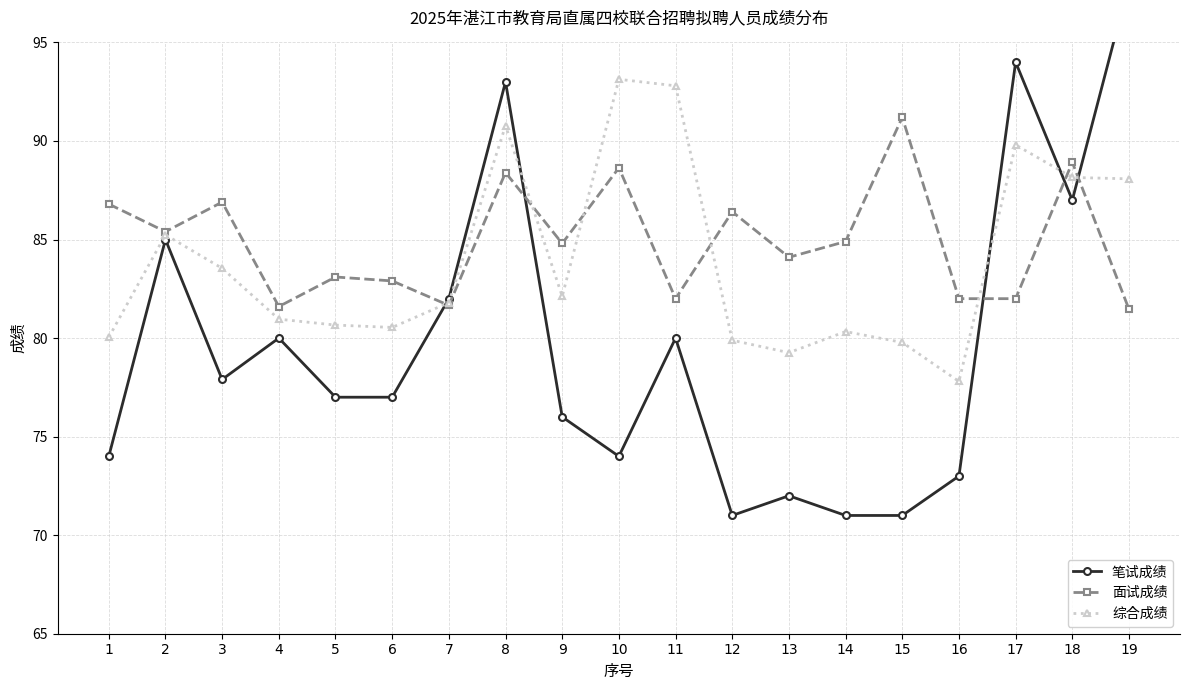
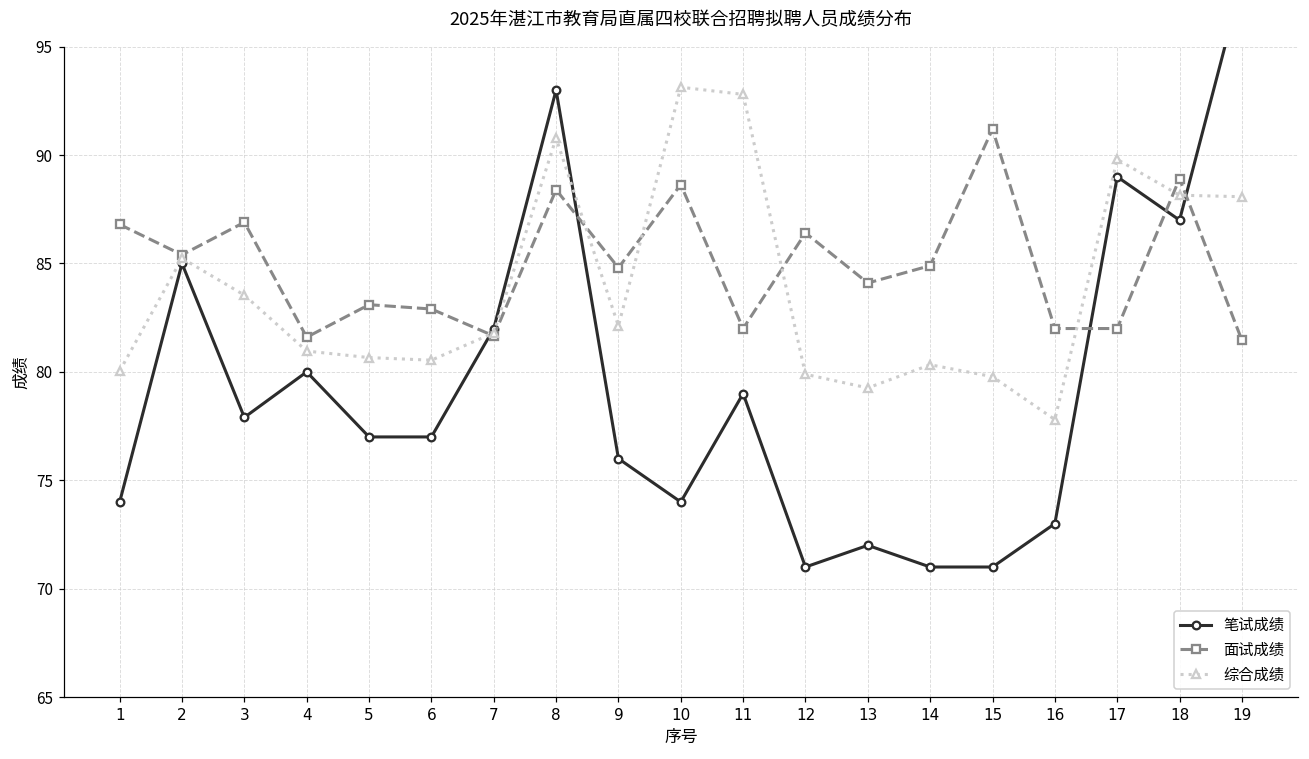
笔试成绩, 11: 80 -> 79
笔试成绩, 17: 94 -> 89
